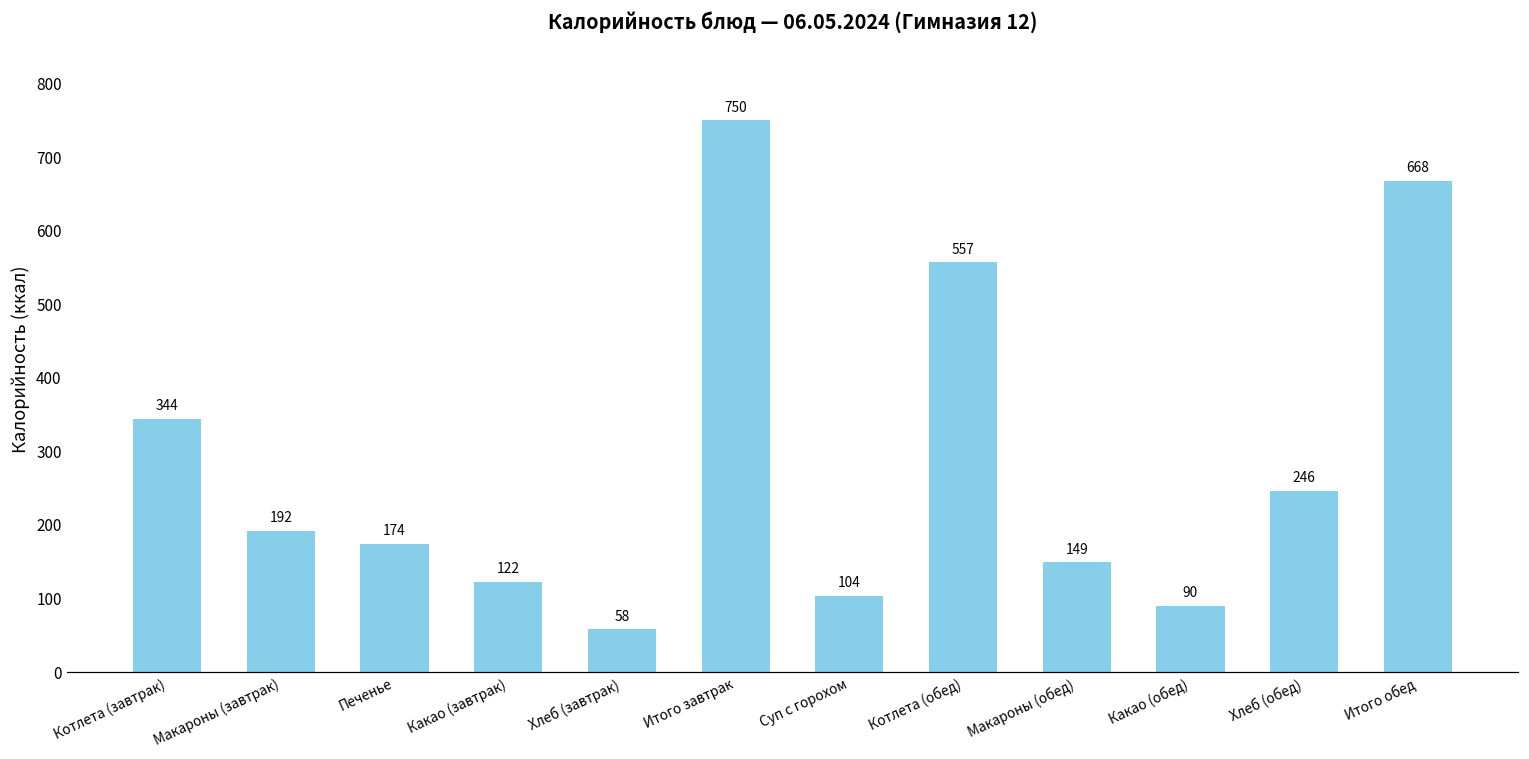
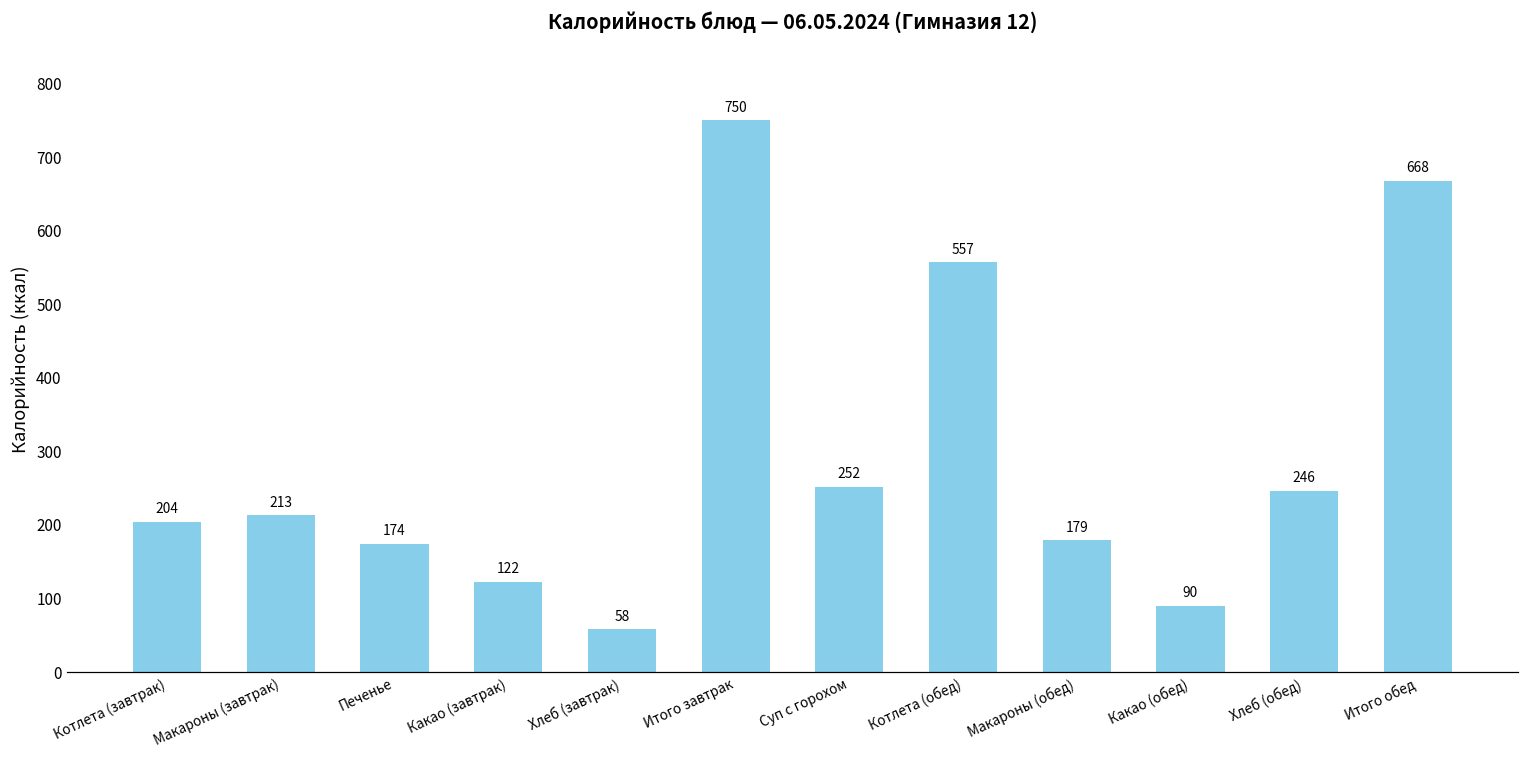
Котлета (завтрак): 344 -> 204
Макароны (завтрак): 192 -> 213
Суп с горохом: 104 -> 252
Макароны (обед): 149 -> 179
